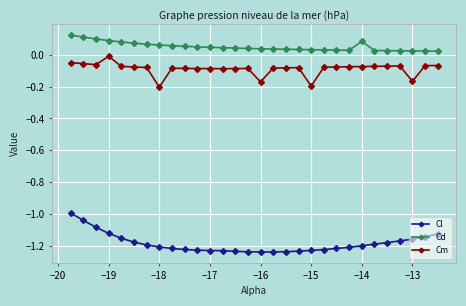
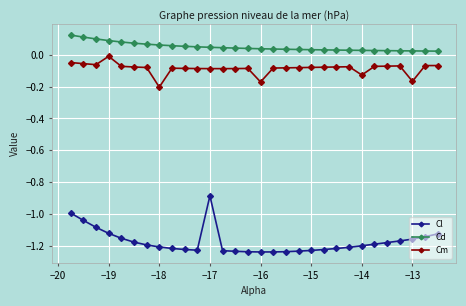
Cl, −17: -1.23 -> -0.89
Cm, −15: -0.20 -> -0.08
Cd, −14: 0.08 -> 0.03
Cm, −14: -0.07 -> -0.13
